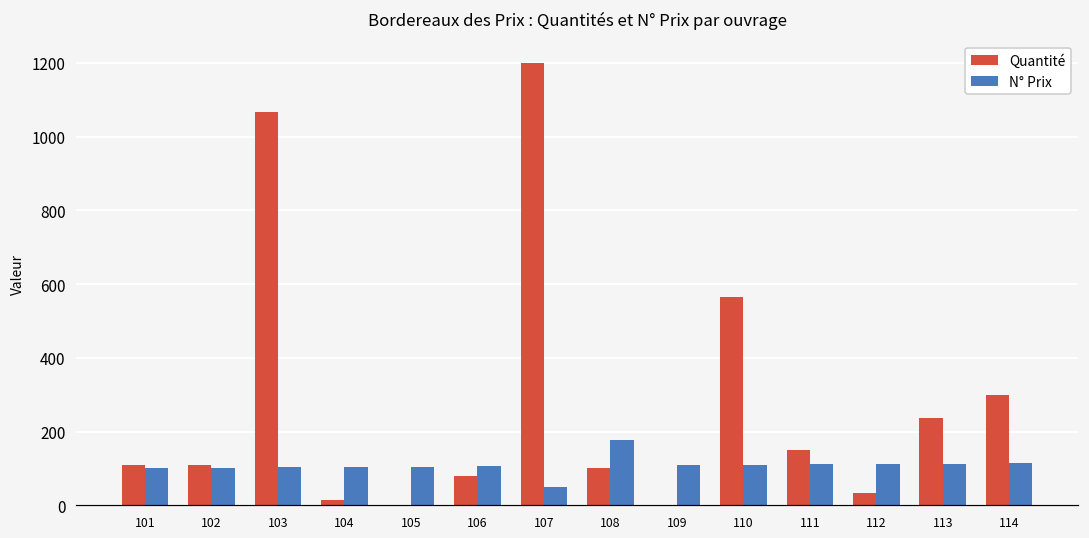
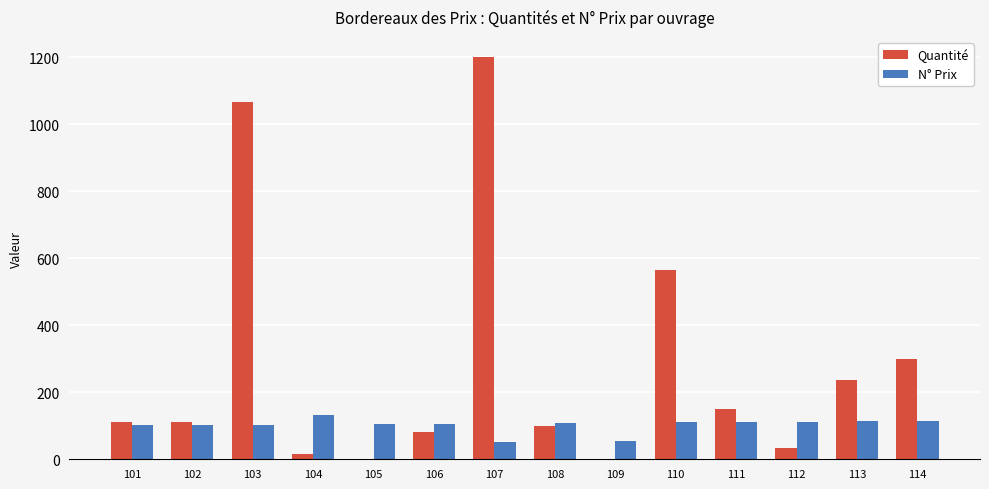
N° Prix, 104: 100 -> 130
N° Prix, 108: 180 -> 110
N° Prix, 109: 110 -> 50
